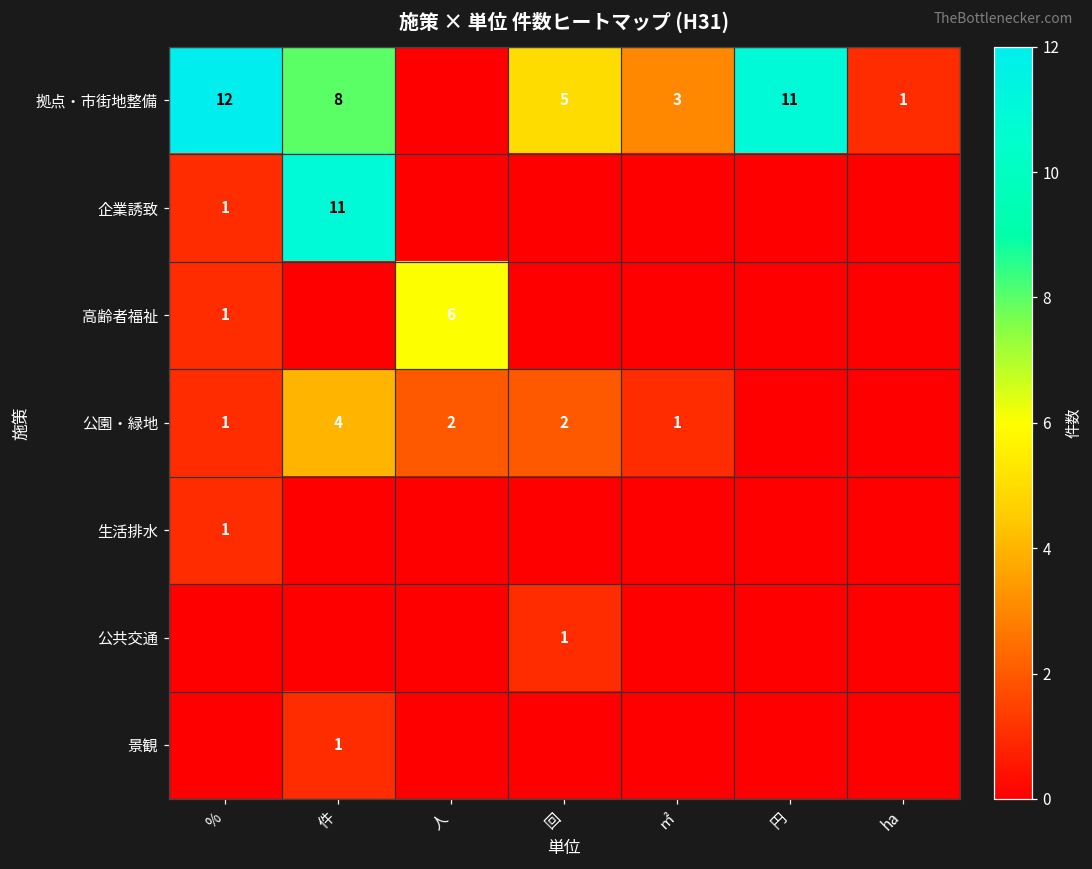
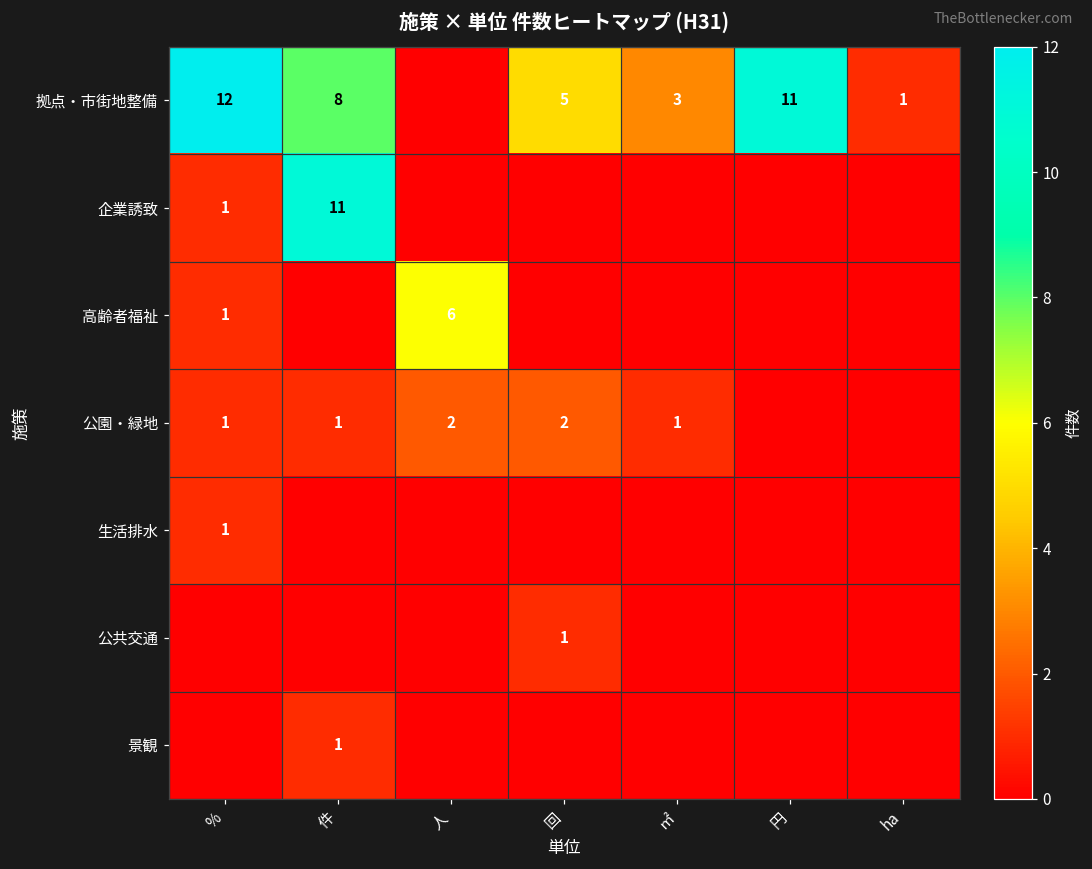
公園・緑地, 件: 4 -> 1
